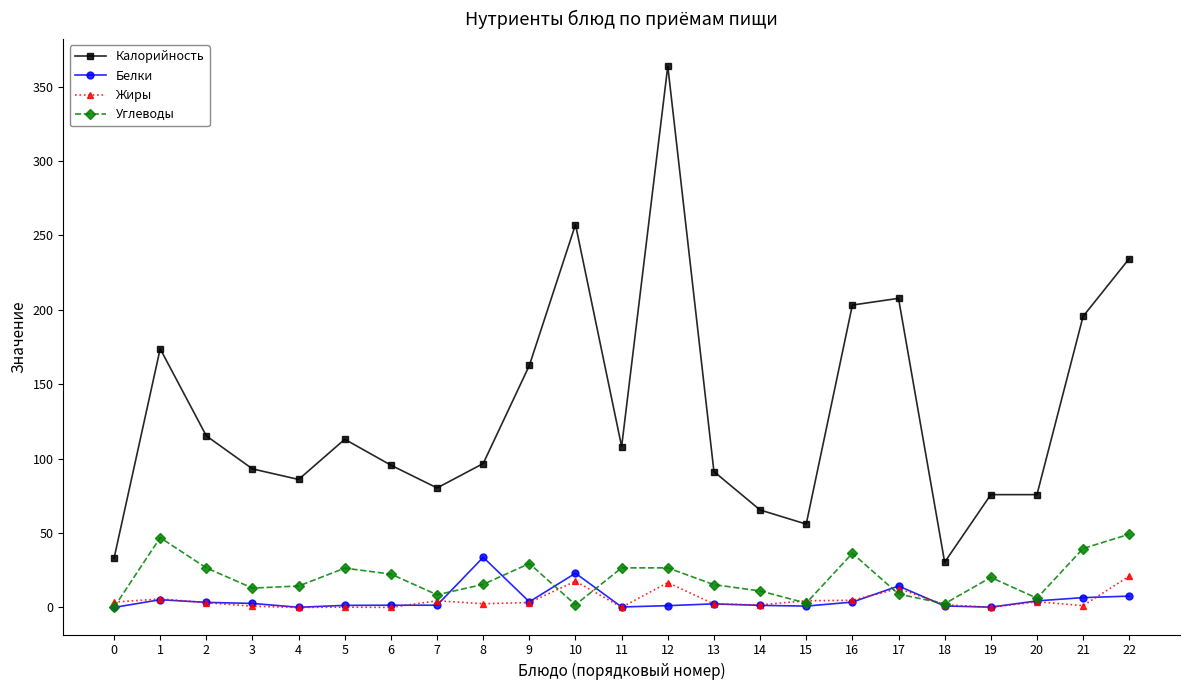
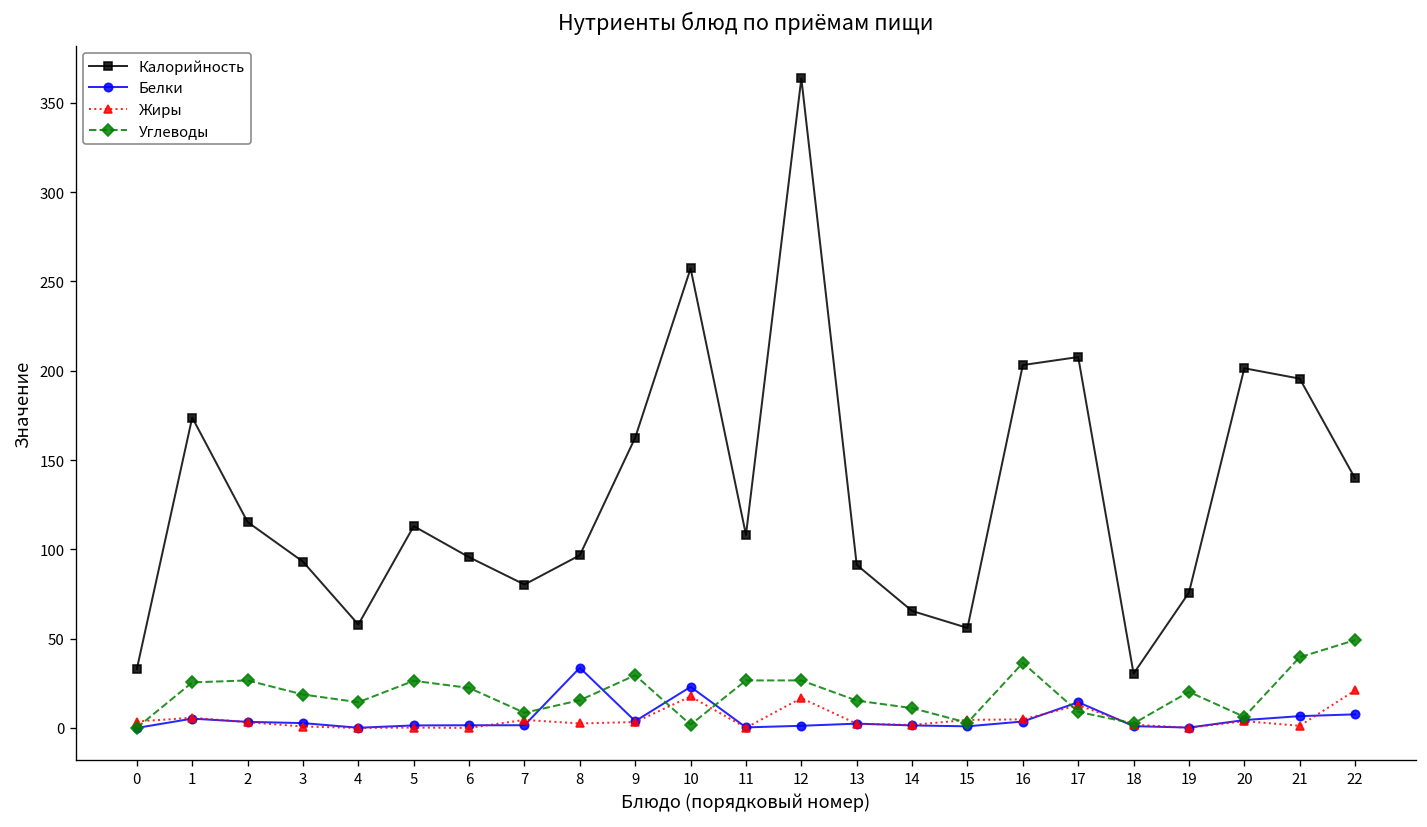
Углеводы, 1: 47 -> 26
Углеводы, 3: 13 -> 19
Калорийность, 4: 86 -> 58
Калорийность, 20: 76 -> 201
Калорийность, 22: 234 -> 140
